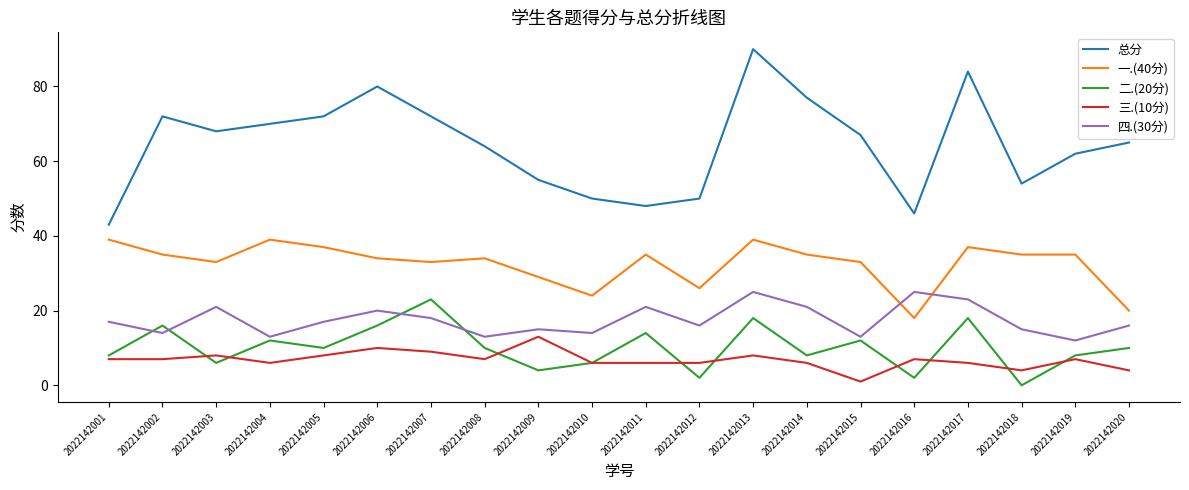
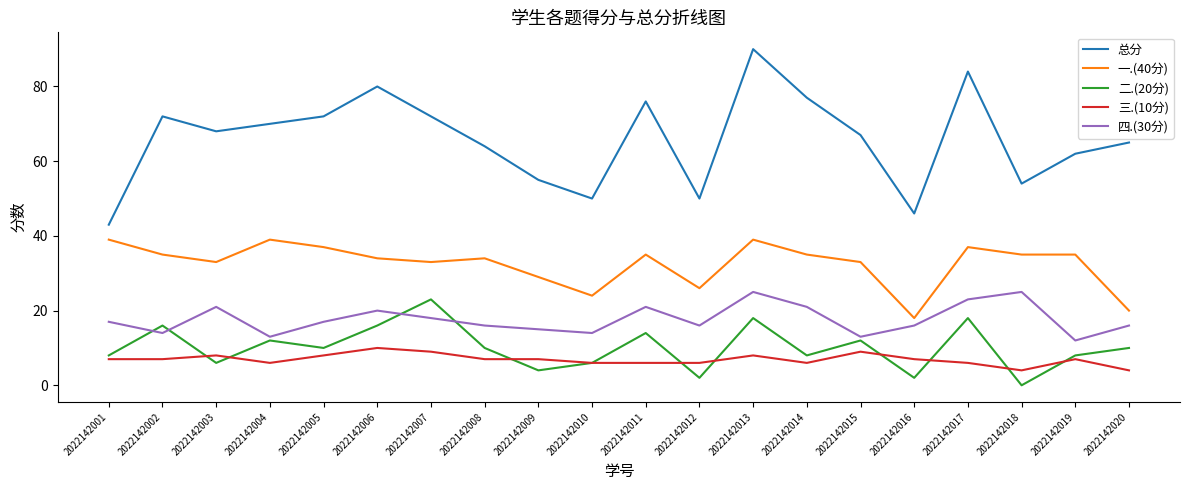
四.(30分), 2022142008: 13 -> 16
三.(10分), 2022142009: 13 -> 7
总分, 2022142011: 48 -> 76
三.(10分), 2022142015: 1 -> 9
四.(30分), 2022142016: 25 -> 16
四.(30分), 2022142018: 15 -> 25
